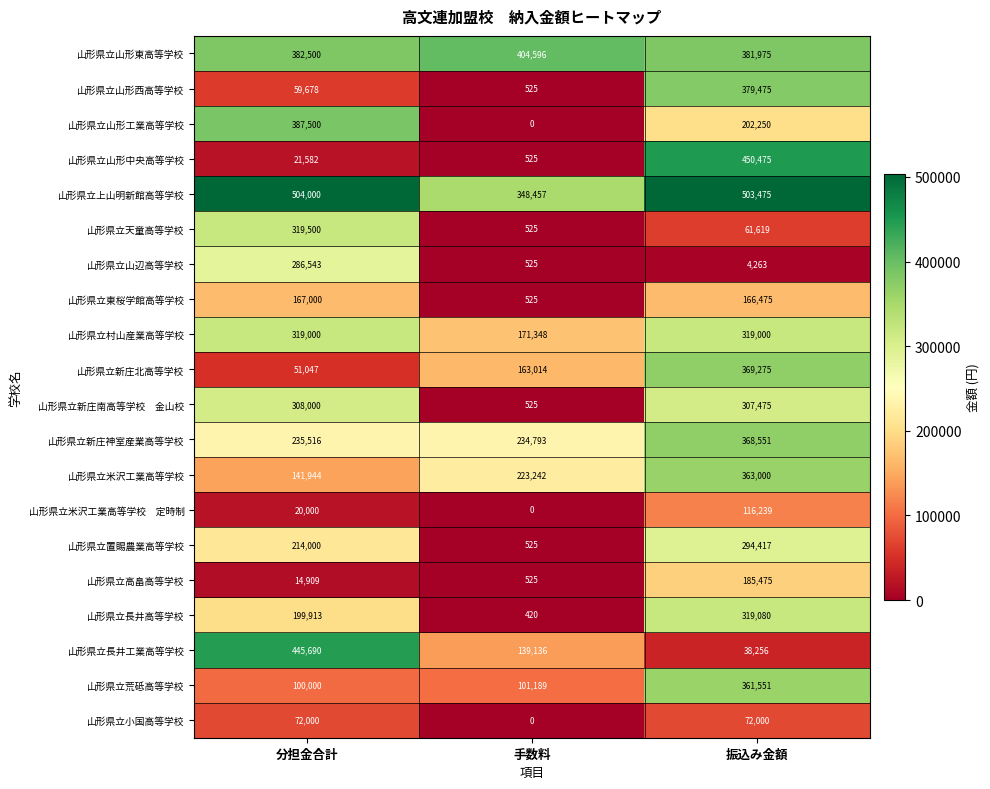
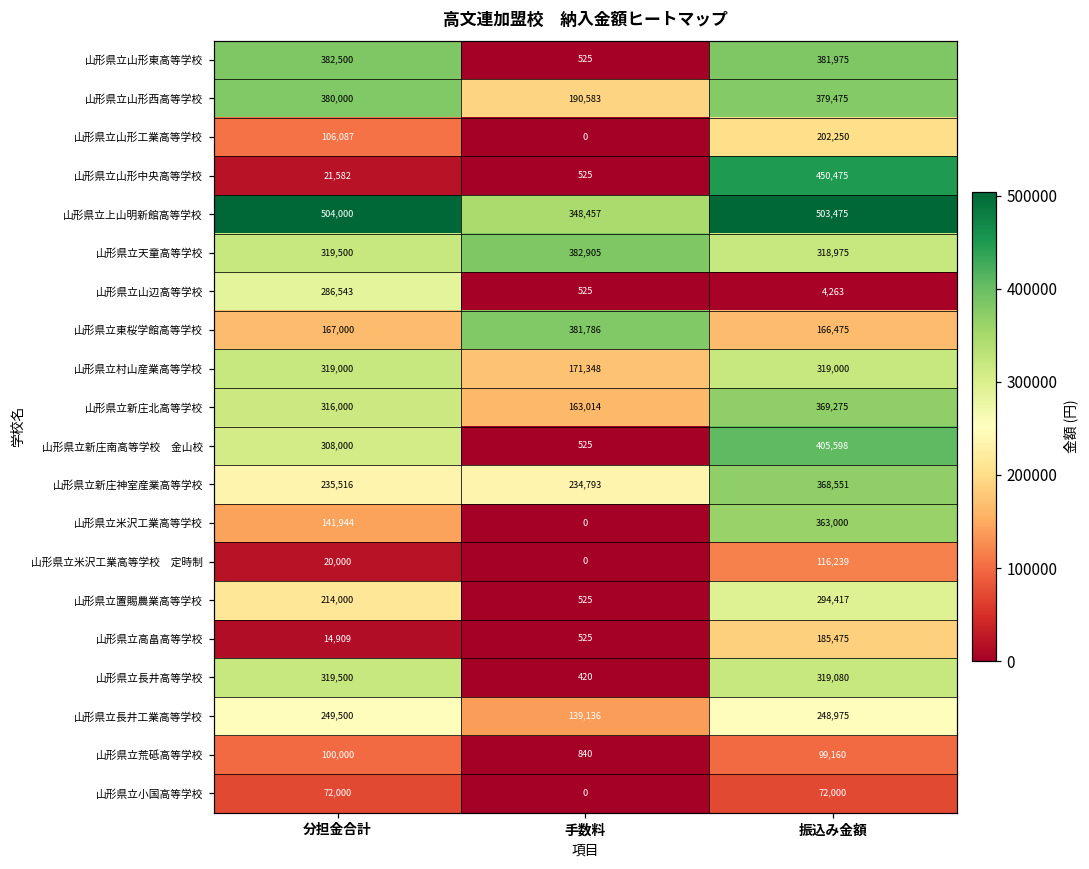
山形県立山形東高等学校, 手数料: 404,596 -> 525
山形県立山形西高等学校, 分担金合計: 59,678 -> 380,000
山形県立山形西高等学校, 手数料: 525 -> 190,583
山形県立山形工業高等学校, 分担金合計: 387,500 -> 106,087
山形県立天童高等学校, 手数料: 525 -> 382,905
山形県立天童高等学校, 振込み金額: 61,619 -> 318,975
山形県立東桜学館高等学校, 手数料: 525 -> 381,786
山形県立新庄北高等学校, 分担金合計: 51,047 -> 316,000
山形県立新庄南高等学校 金山校, 振込み金額: 307,475 -> 405,598
山形県立米沢工業高等学校, 手数料: 223,242 -> 0
山形県立長井高等学校, 分担金合計: 199,913 -> 319,500
山形県立長井工業高等学校, 分担金合計: 445,690 -> 249,500
山形県立長井工業高等学校, 振込み金額: 38,256 -> 248,975
山形県立荒砥高等学校, 手数料: 101,189 -> 840
山形県立荒砥高等学校, 振込み金額: 361,551 -> 99,160
